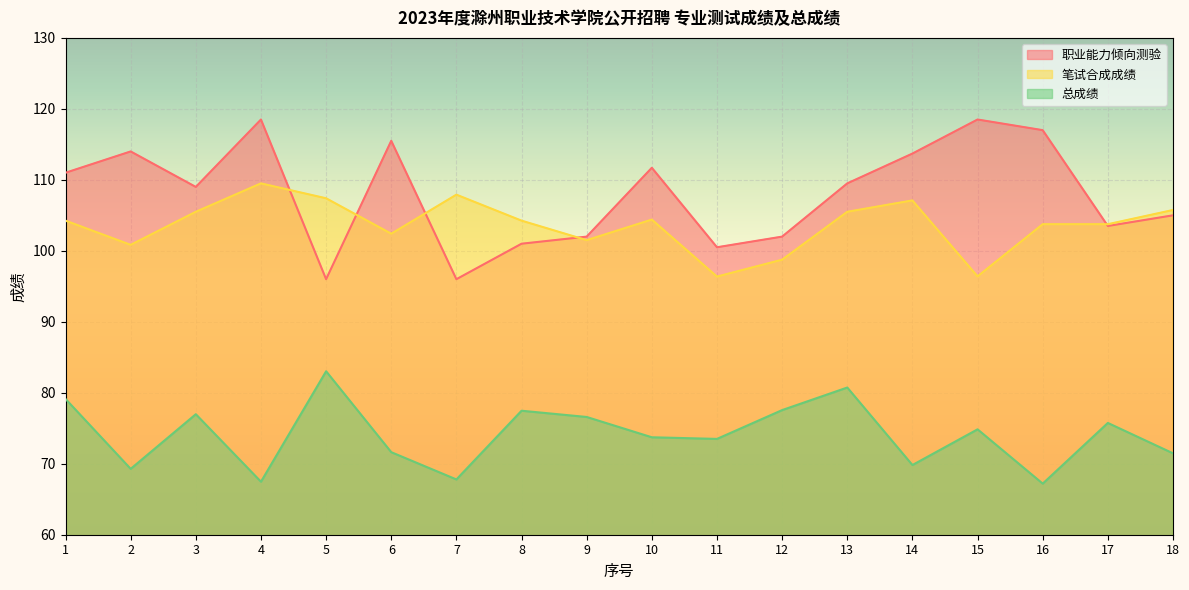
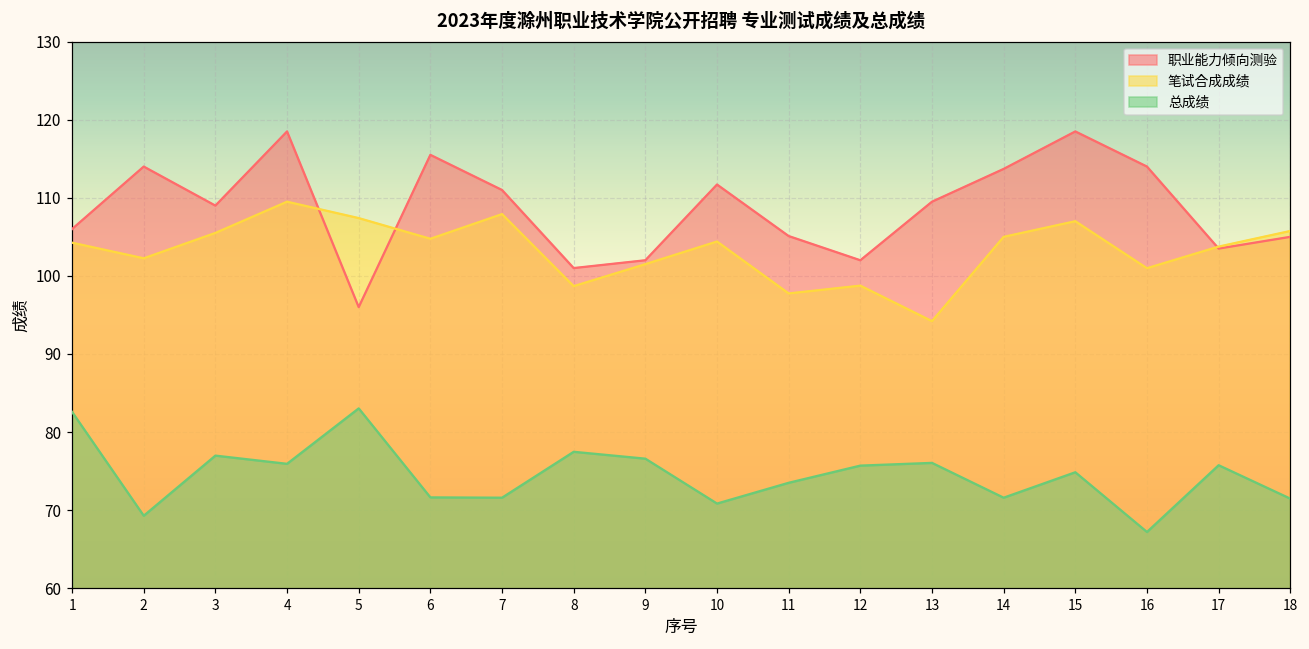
职业能力倾向测验, 1: 111 -> 106
总成绩, 1: 79 -> 83
笔试合成成绩, 2: 101 -> 102
总成绩, 4: 67 -> 76
笔试合成成绩, 6: 102 -> 105
职业能力倾向测验, 7: 96 -> 111
总成绩, 7: 68 -> 72
笔试合成成绩, 8: 104 -> 99
总成绩, 10: 74 -> 71
职业能力倾向测验, 11: 101 -> 105
笔试合成成绩, 11: 96 -> 98
总成绩, 12: 78 -> 76
笔试合成成绩, 13: 106 -> 94
总成绩, 13: 81 -> 76
笔试合成成绩, 14: 107 -> 105
总成绩, 14: 70 -> 72
笔试合成成绩, 15: 96 -> 107
职业能力倾向测验, 16: 117 -> 114
笔试合成成绩, 16: 104 -> 101
